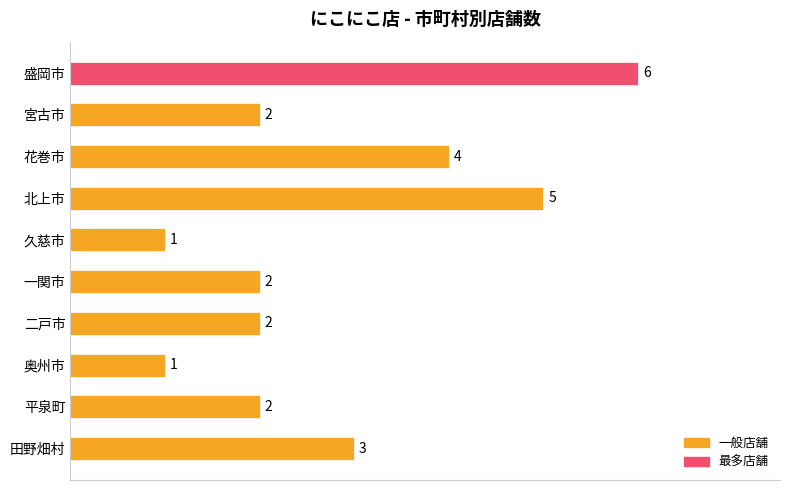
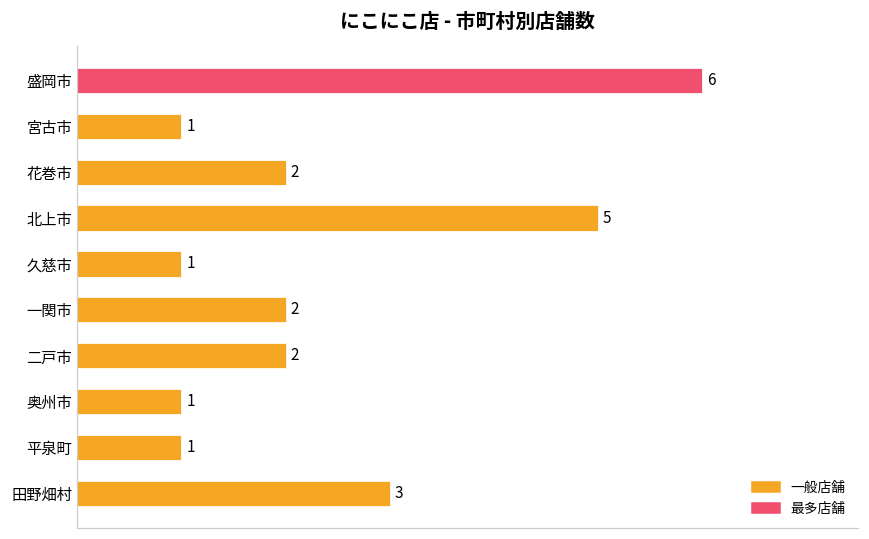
宮古市: 2 -> 1
花巻市: 4 -> 2
平泉町: 2 -> 1
